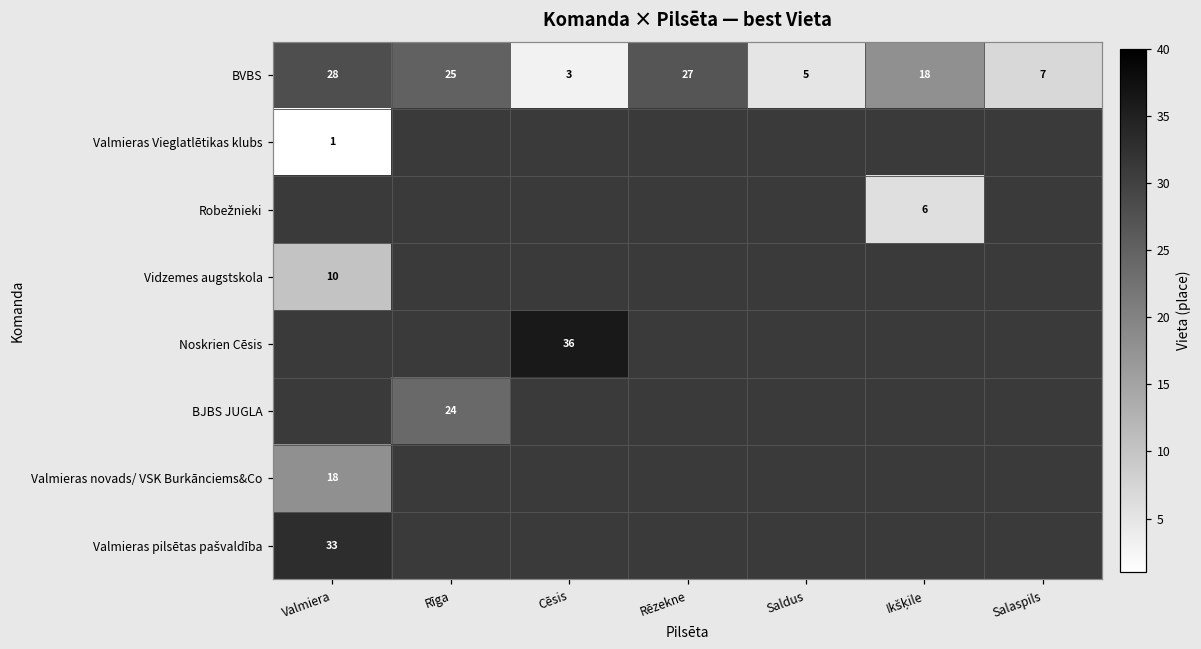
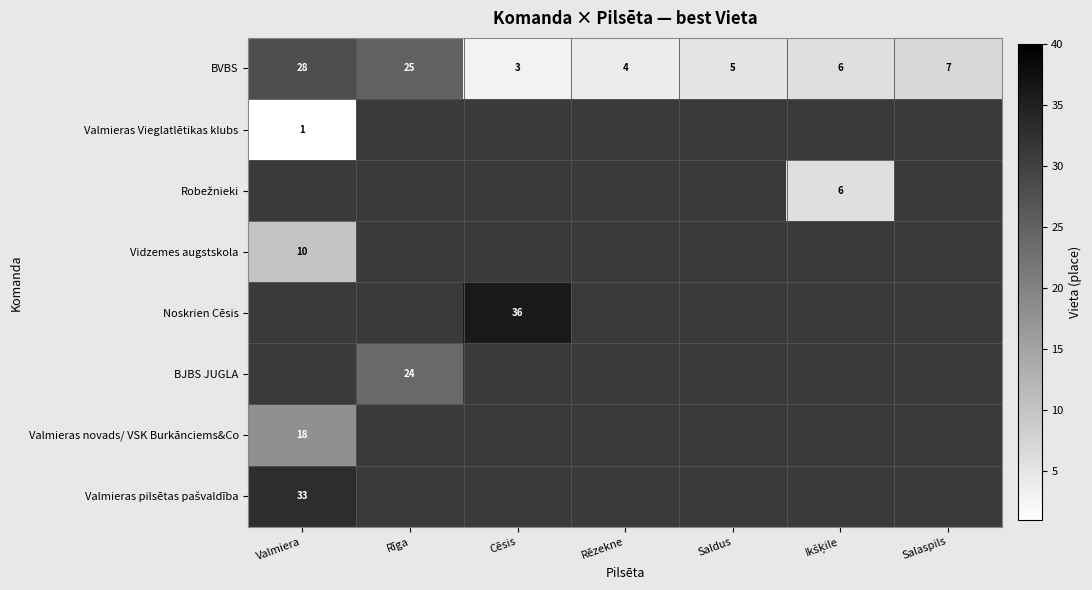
BVBS, Rēzekne: 27 -> 4
BVBS, Ikšķile: 18 -> 6
